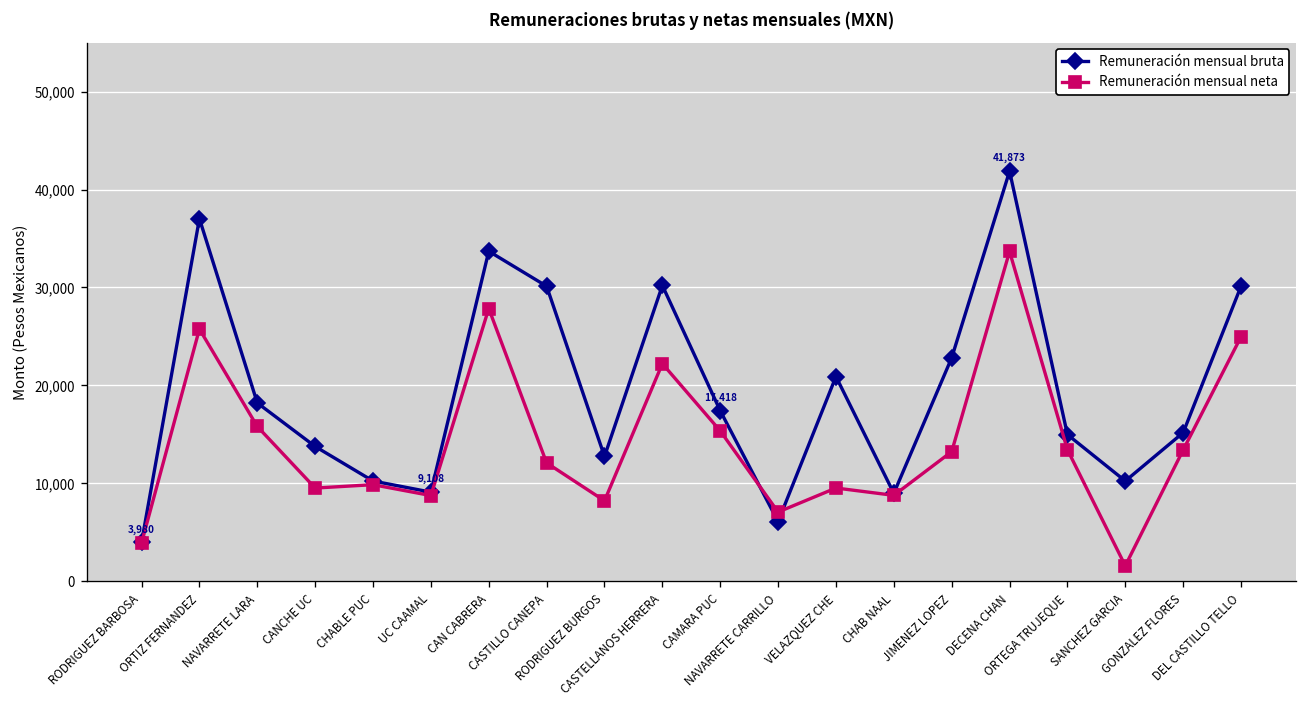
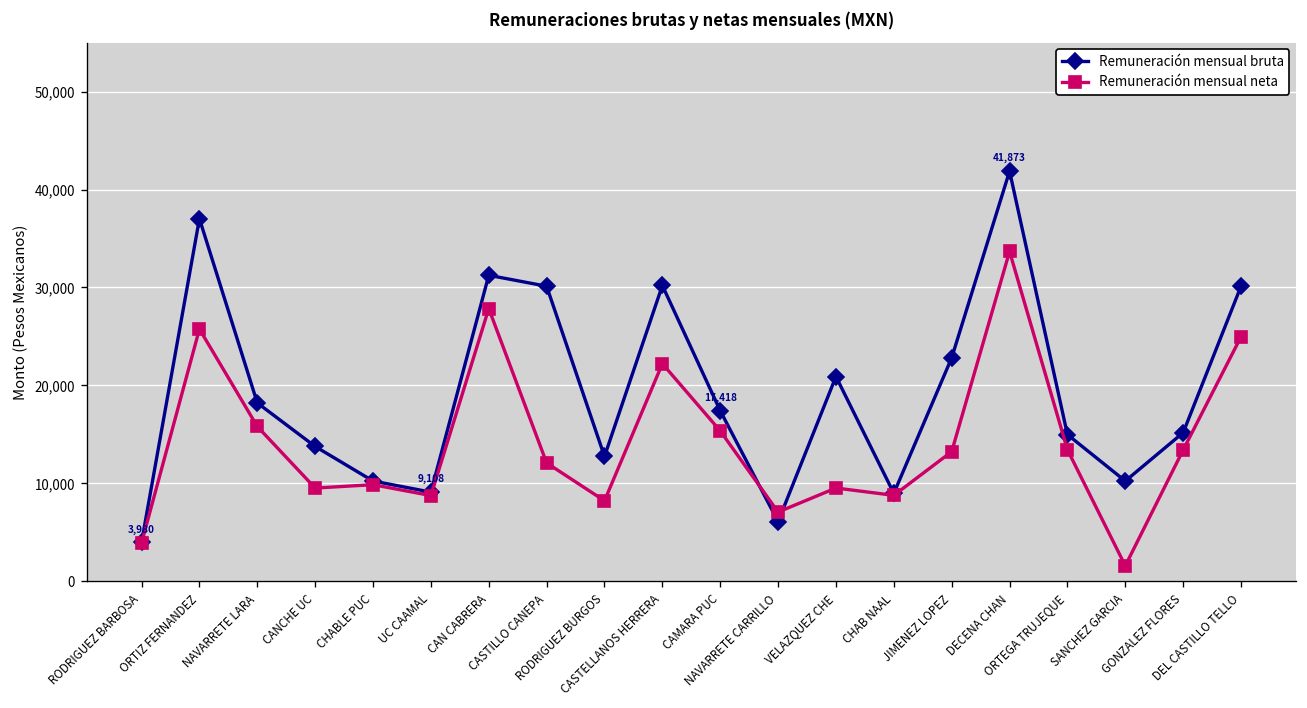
Remuneración mensual bruta, CAN CABRERA: 34,000 -> 31,000
